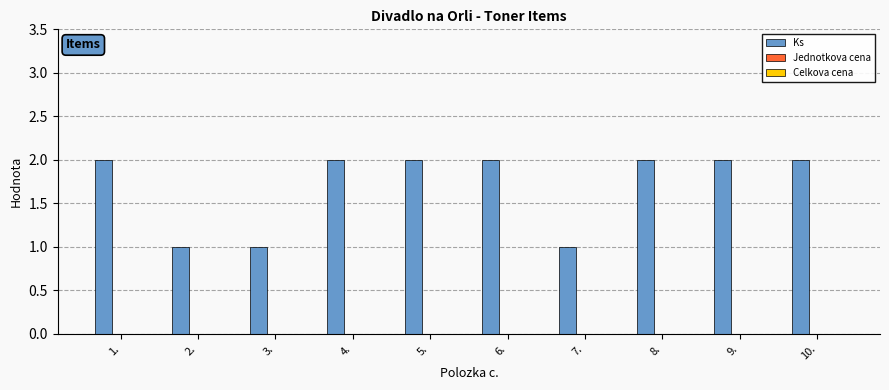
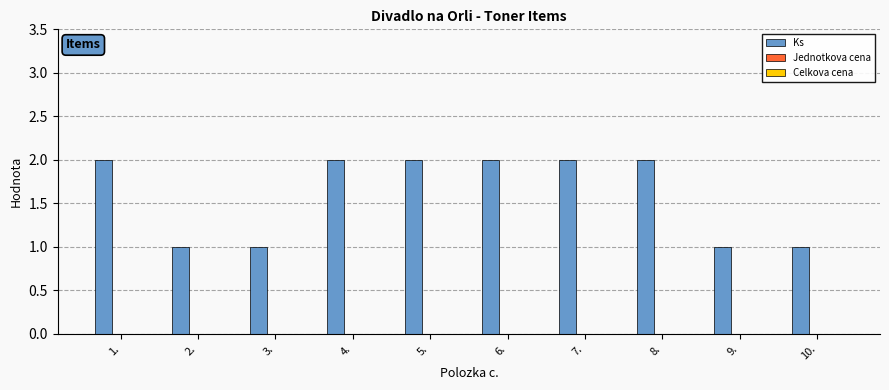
Ks, 7.: 1 -> 2
Ks, 9.: 2 -> 1
Ks, 10.: 2 -> 1
